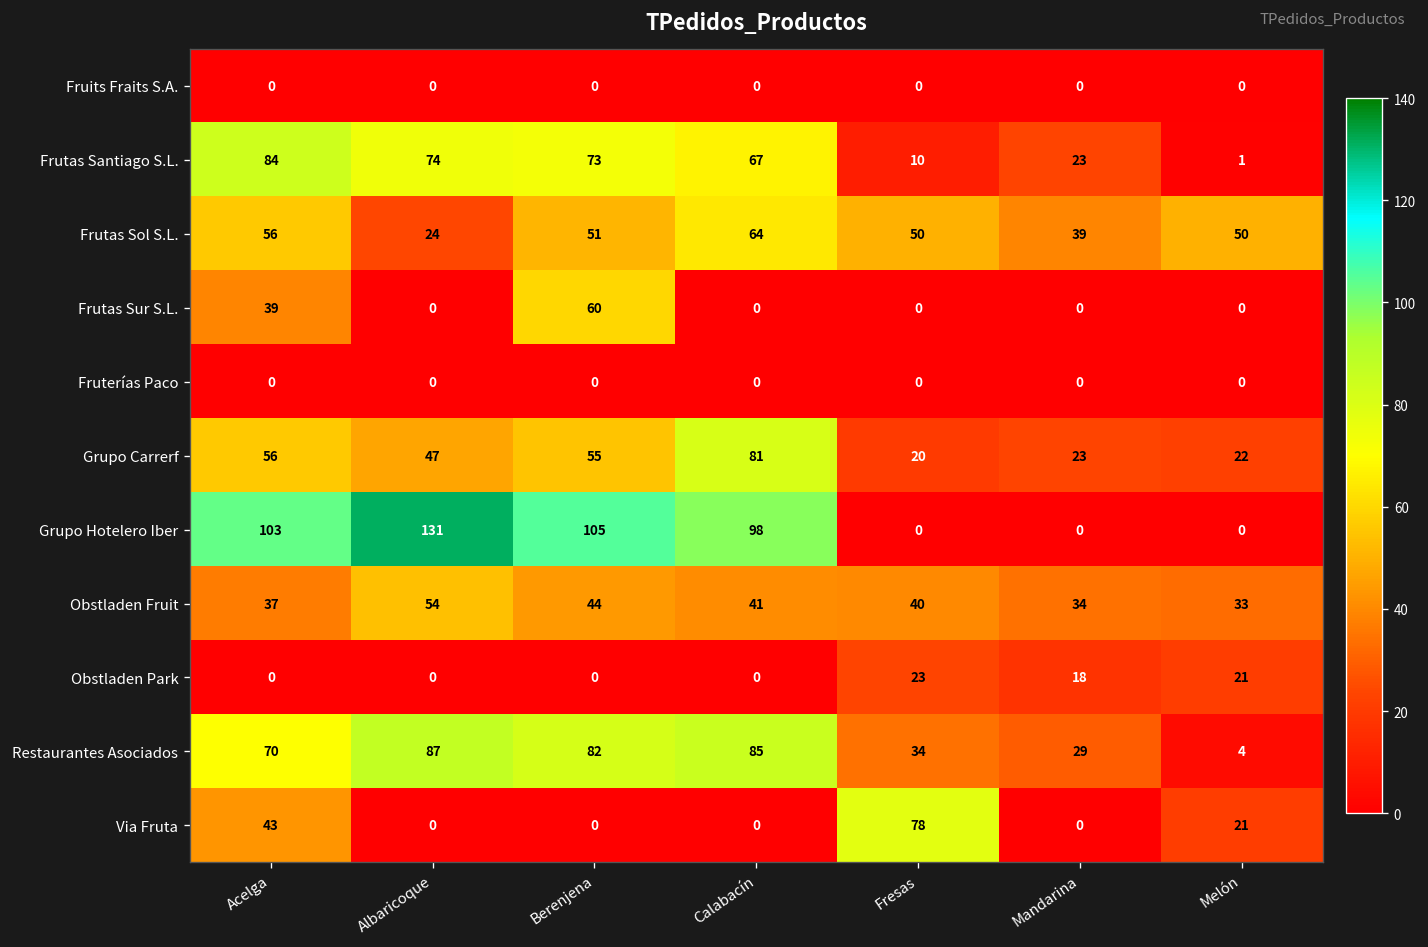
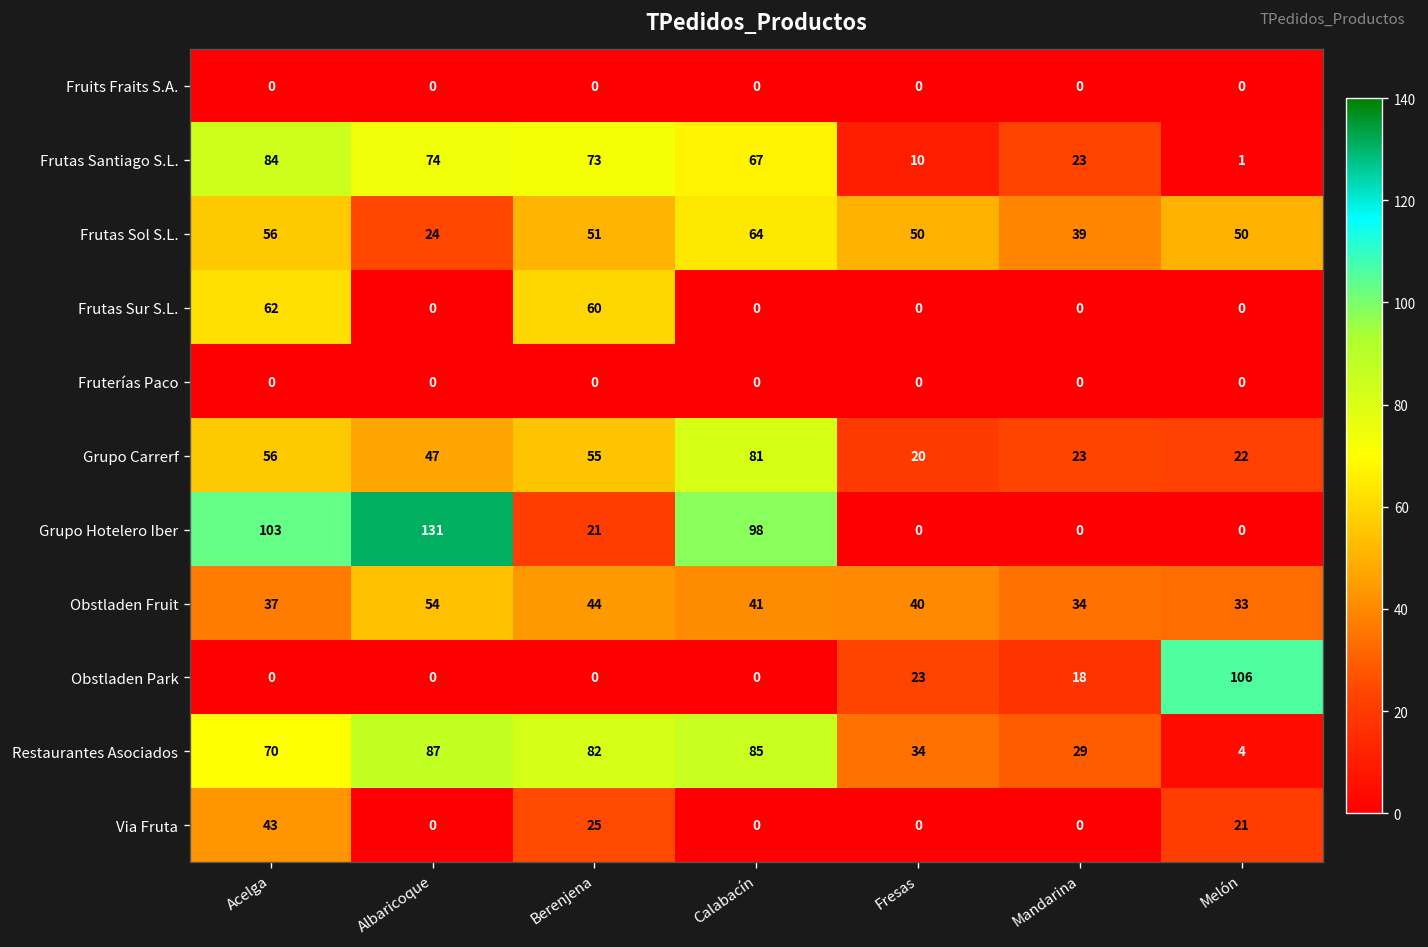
Frutas Sur S.L., Acelga: 39 -> 62
Grupo Hotelero Iber, Berenjena: 105 -> 21
Obstladen Park, Melón: 21 -> 106
Via Fruta, Berenjena: 0 -> 25
Via Fruta, Fresas: 78 -> 0
